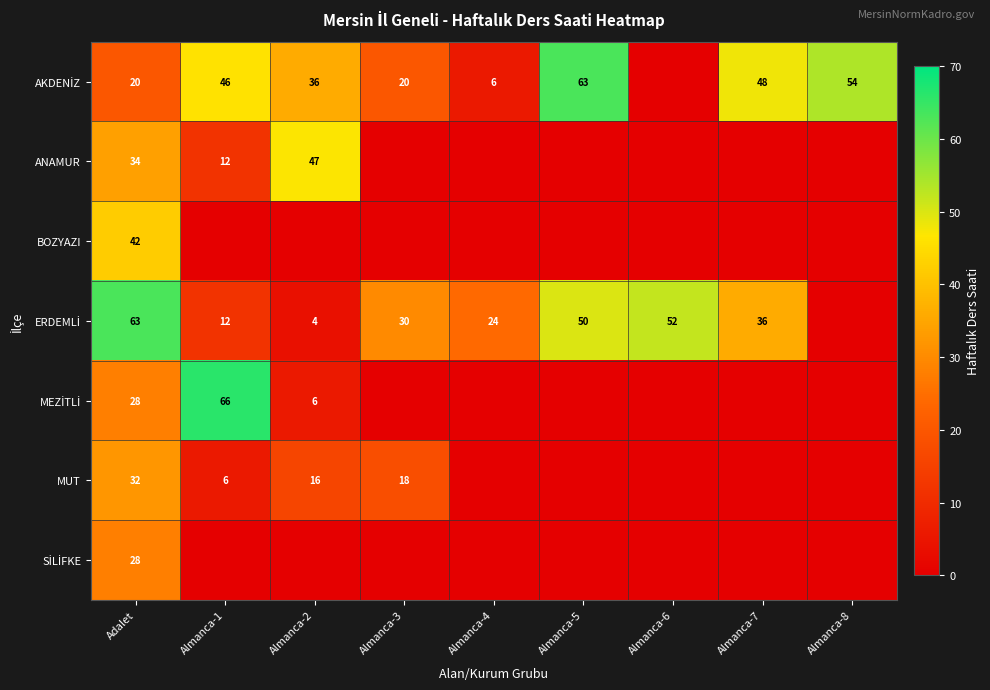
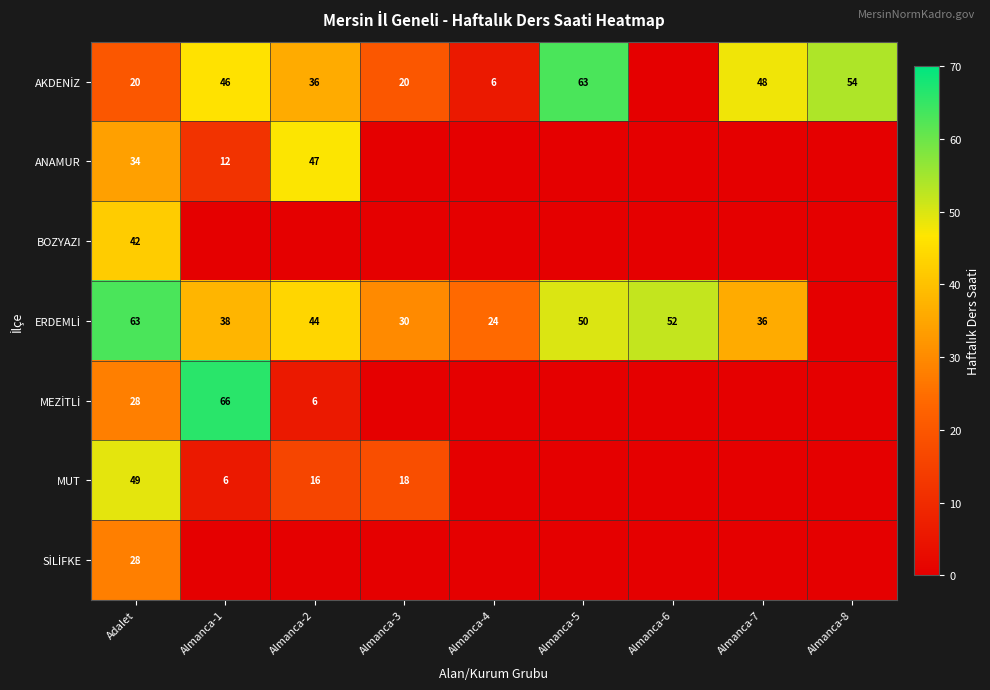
ERDEMLİ, Almanca-1: 12 -> 38
ERDEMLİ, Almanca-2: 4 -> 44
MUT, Adalet: 32 -> 49
